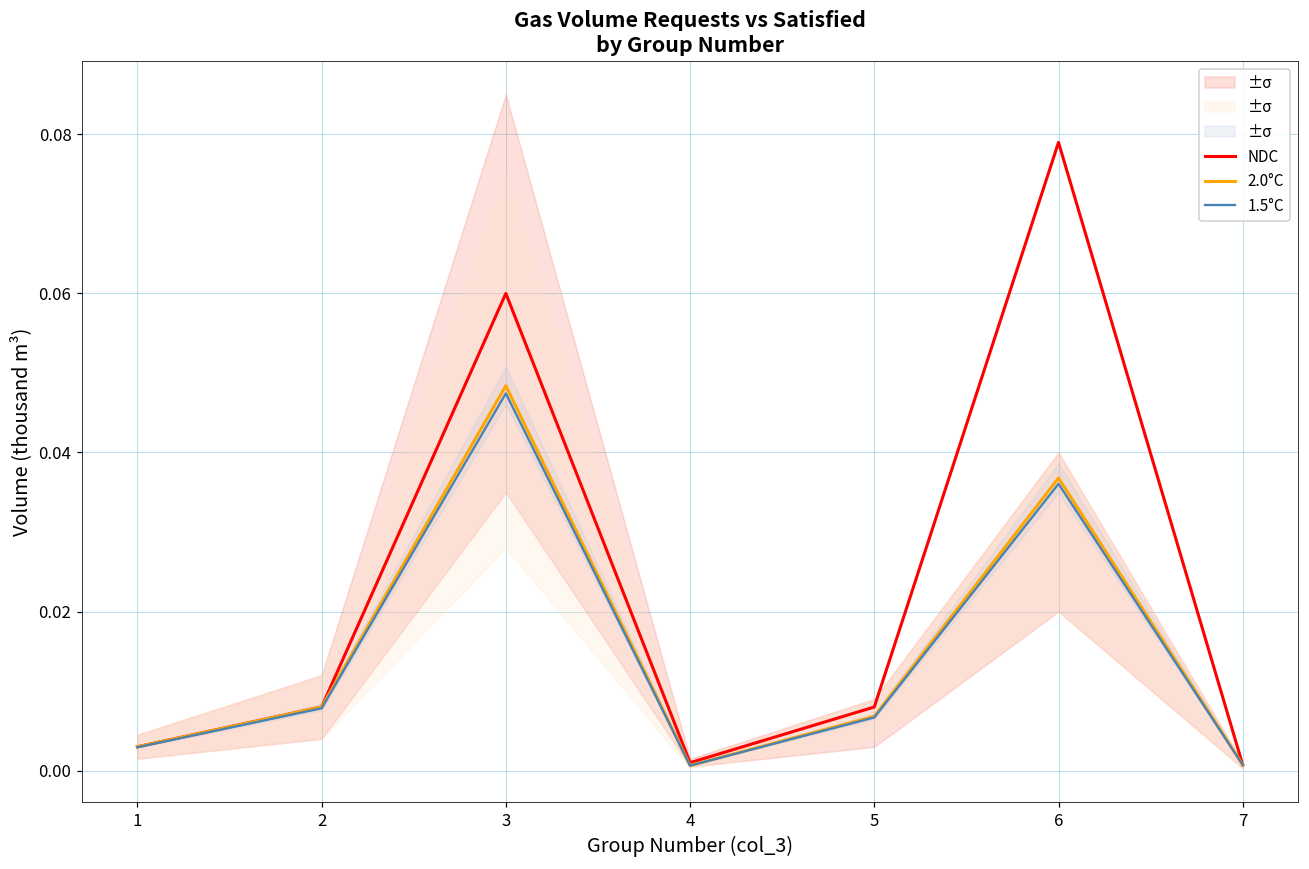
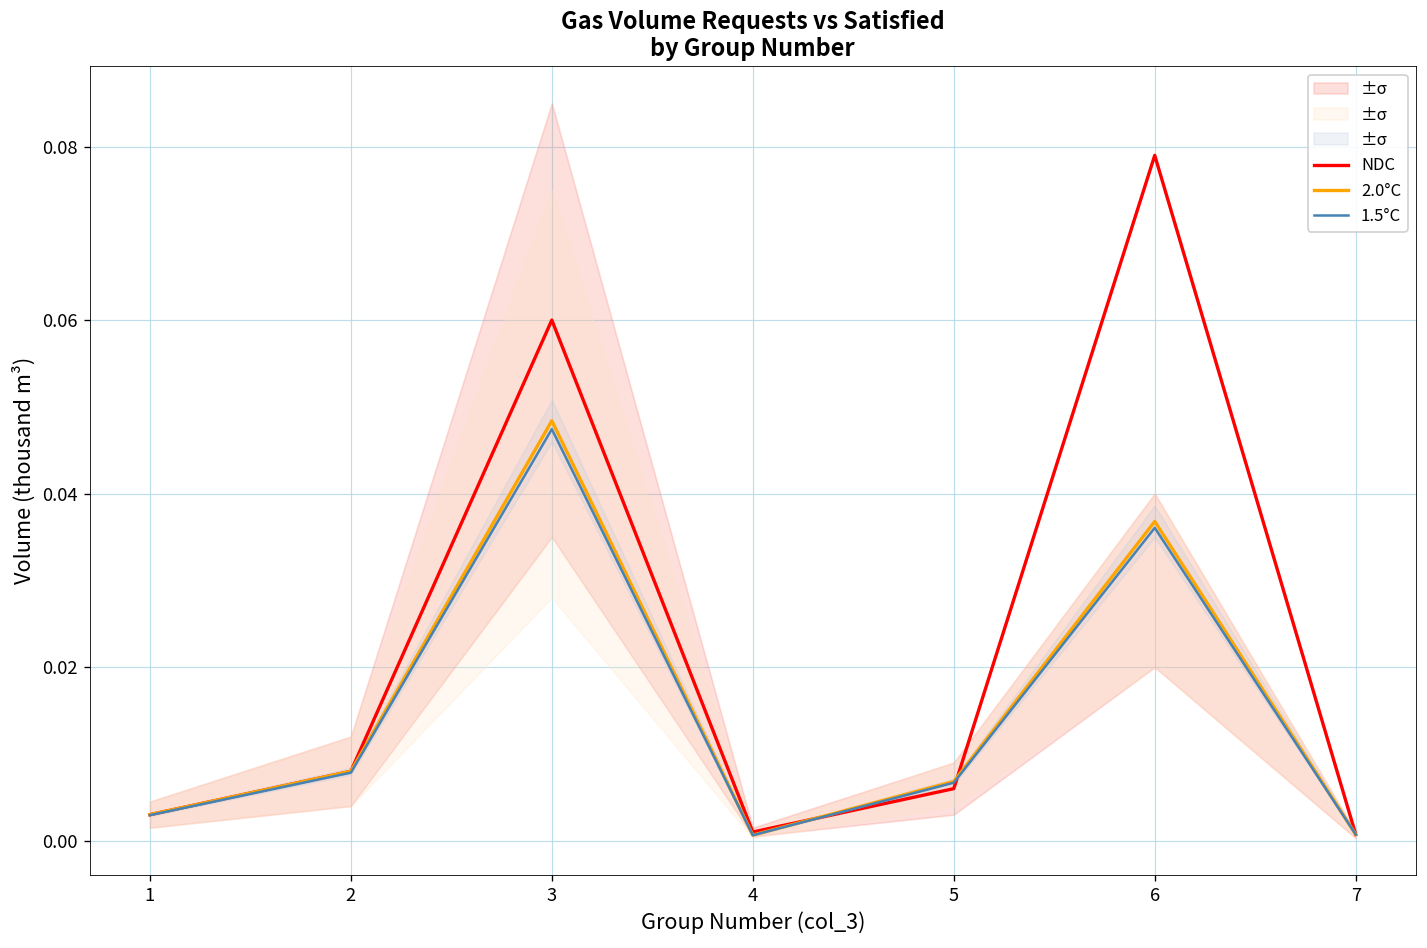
NDC, 5: 0.008 -> 0.006
